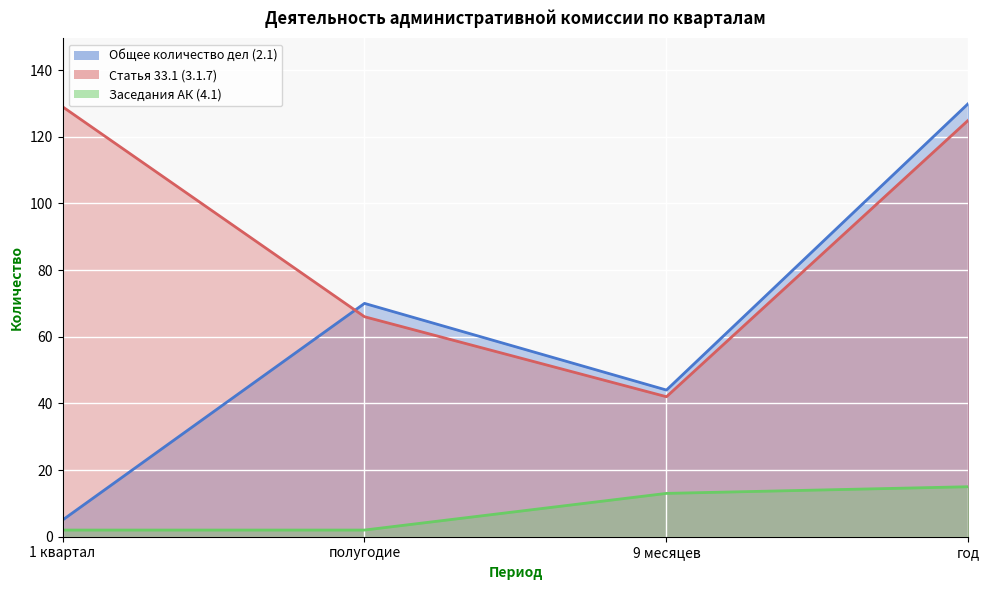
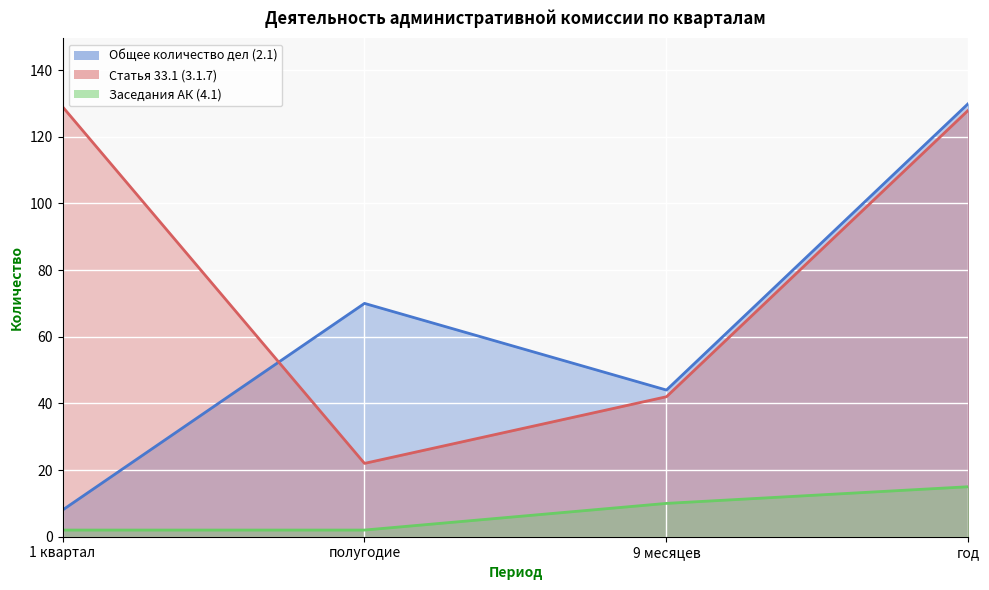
Общее количество дел (2.1), 1 квартал: 5 -> 8
Статья 33.1 (3.1.7), полугодие: 66 -> 22
Заседания АК (4.1), 9 месяцев: 13 -> 10
Статья 33.1 (3.1.7), год: 125 -> 128
